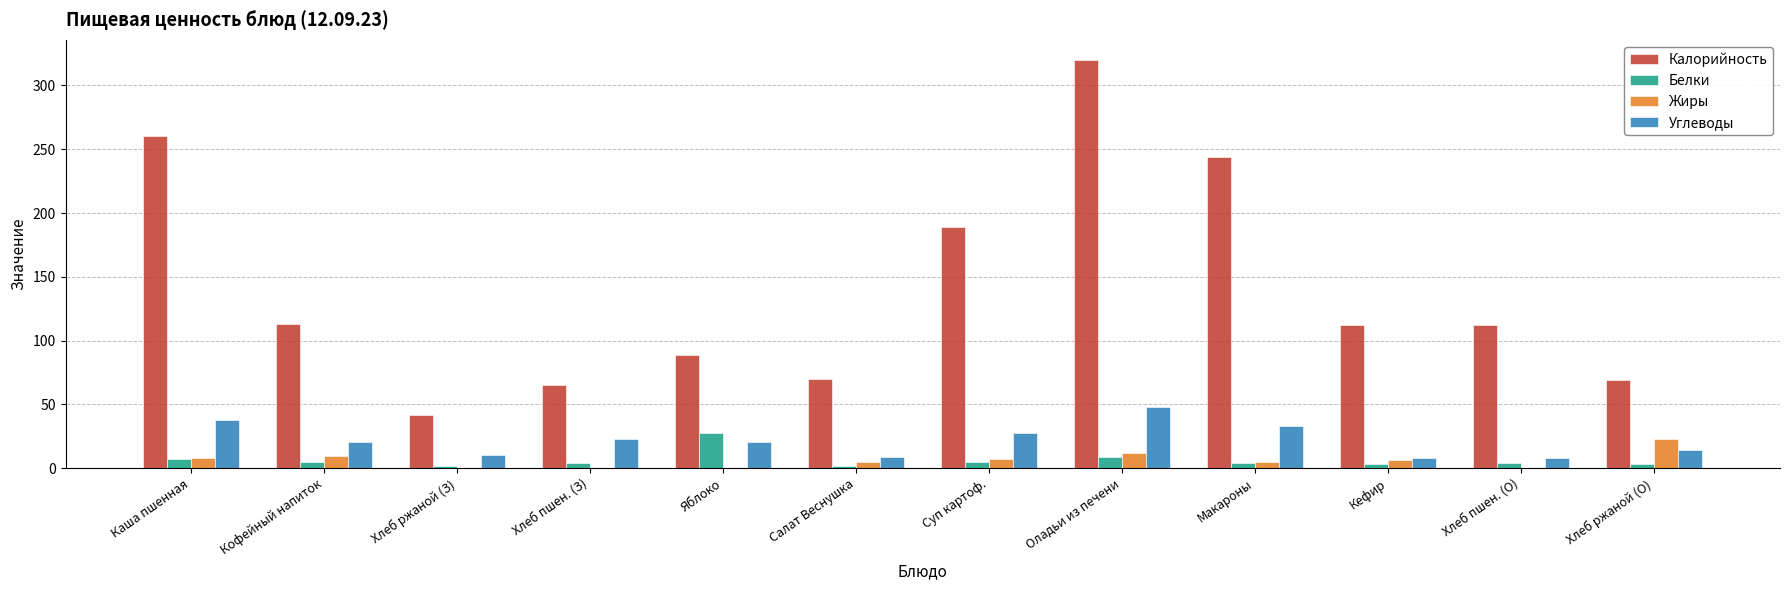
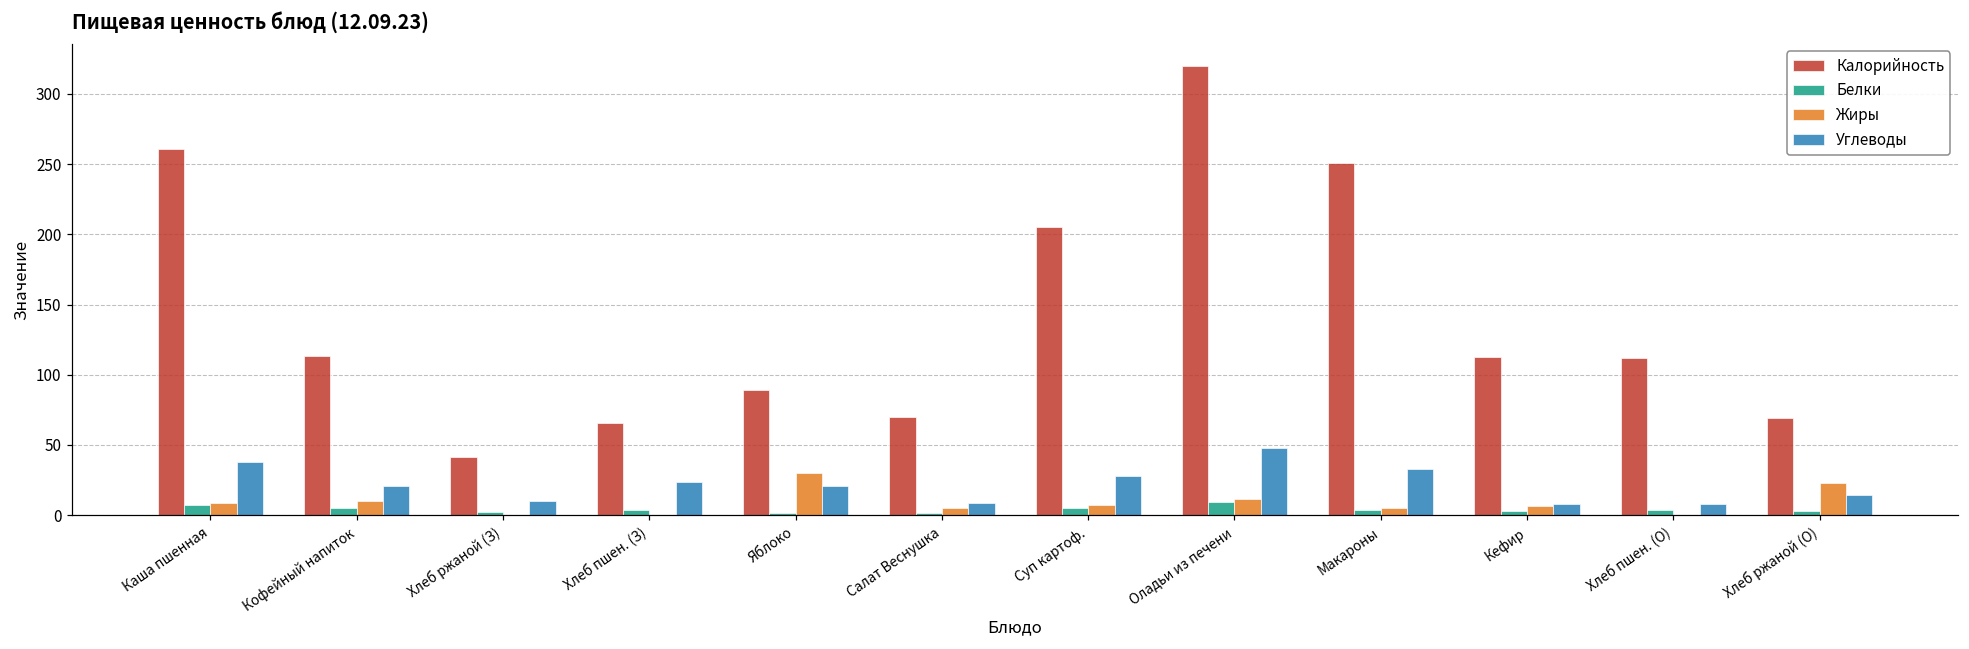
Белки, Яблоко: 27 -> 2
Жиры, Яблоко: 0 -> 30
Калорийность, Суп картоф.: 189 -> 205
Калорийность, Макароны: 244 -> 251
